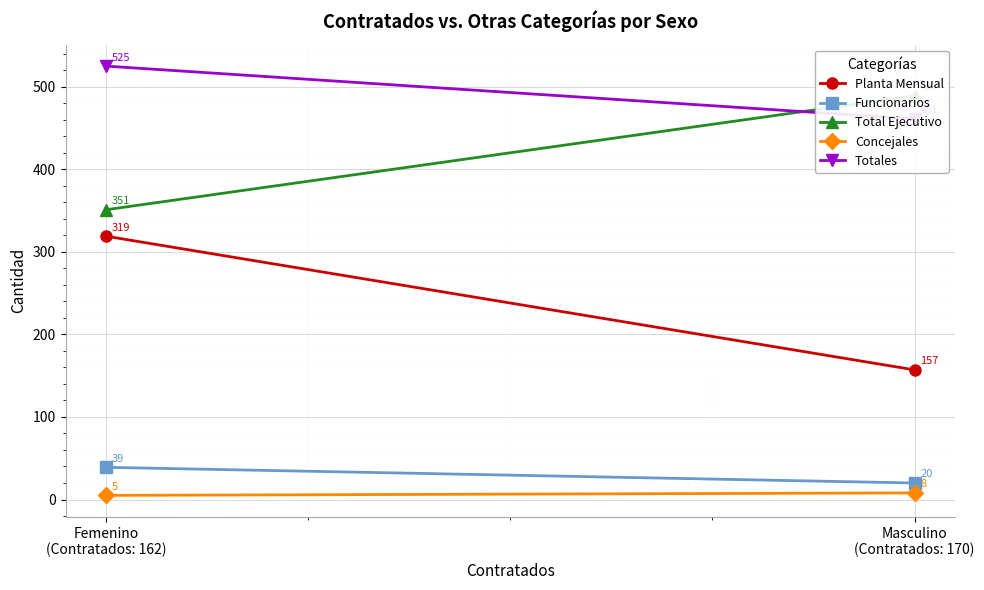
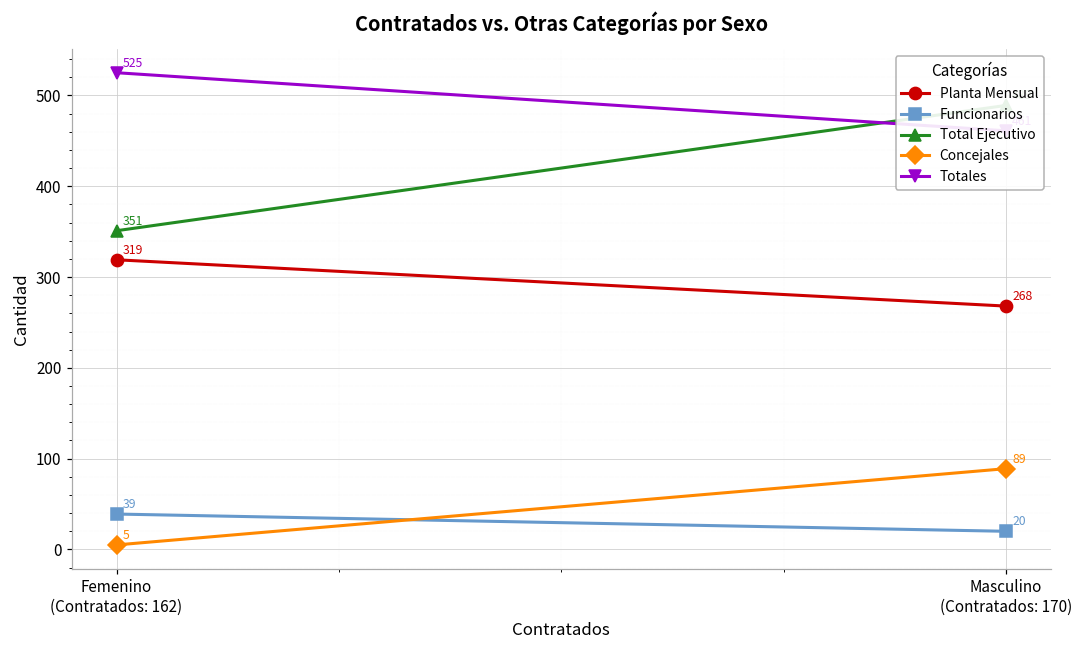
Planta Mensual, Masculino (Contratados: 170): 157 -> 268
Concejales, Masculino (Contratados: 170): 8 -> 89
